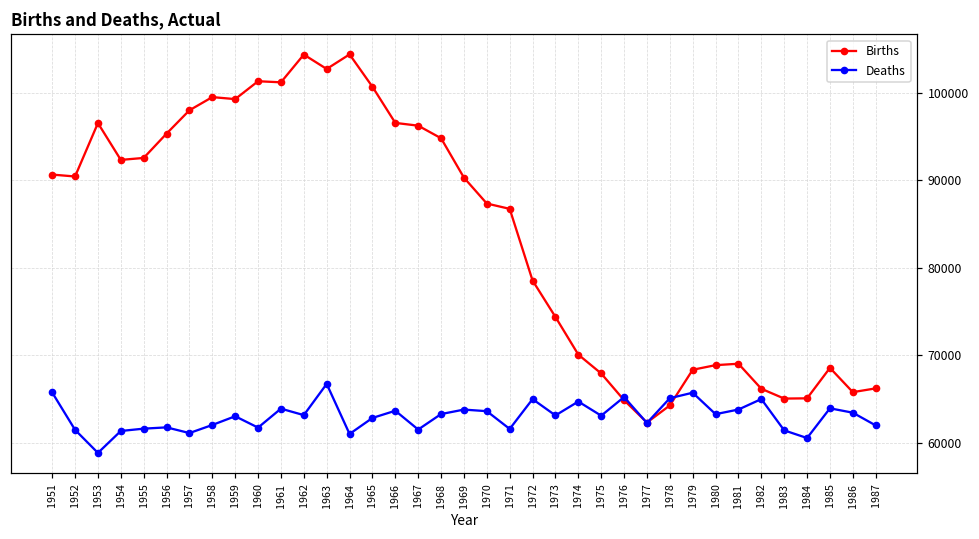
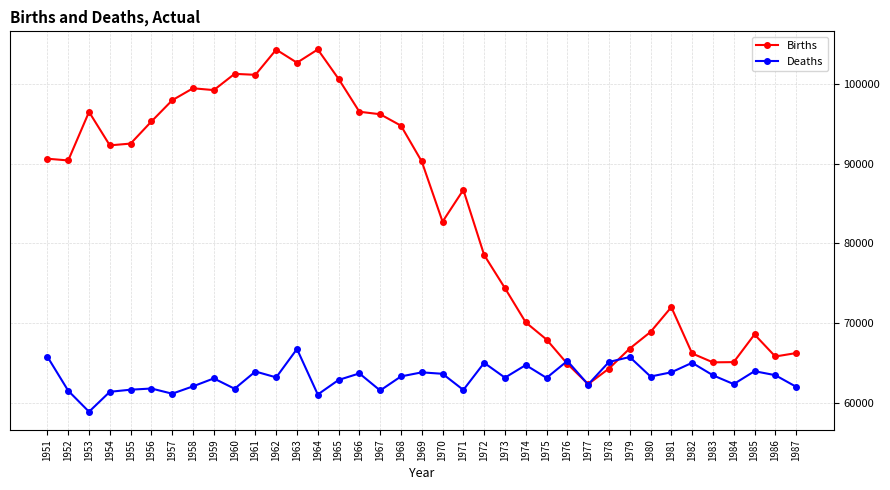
Births, 1970: 87000 -> 83000
Births, 1979: 68000 -> 67000
Births, 1981: 69000 -> 72000
Deaths, 1983: 61000 -> 63000
Deaths, 1984: 61000 -> 62000
